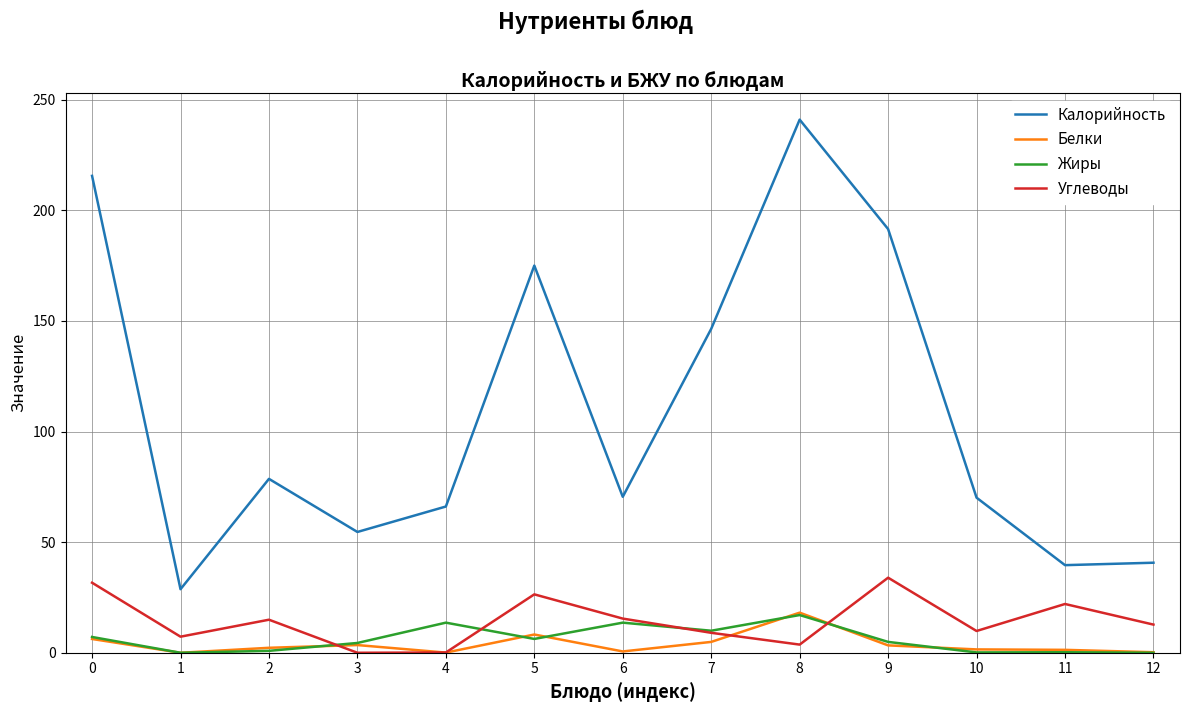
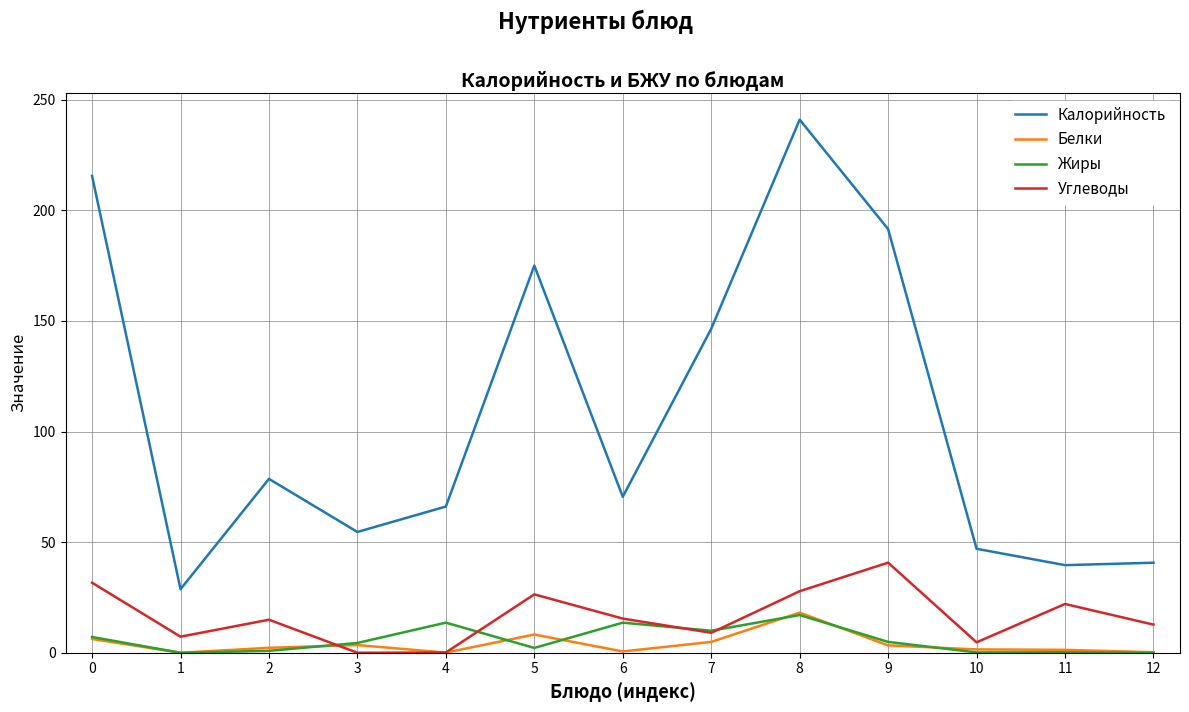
Жиры, 5: 6 -> 2
Углеводы, 8: 4 -> 28
Углеводы, 9: 34 -> 41
Калорийность, 10: 70 -> 47
Углеводы, 10: 10 -> 5
